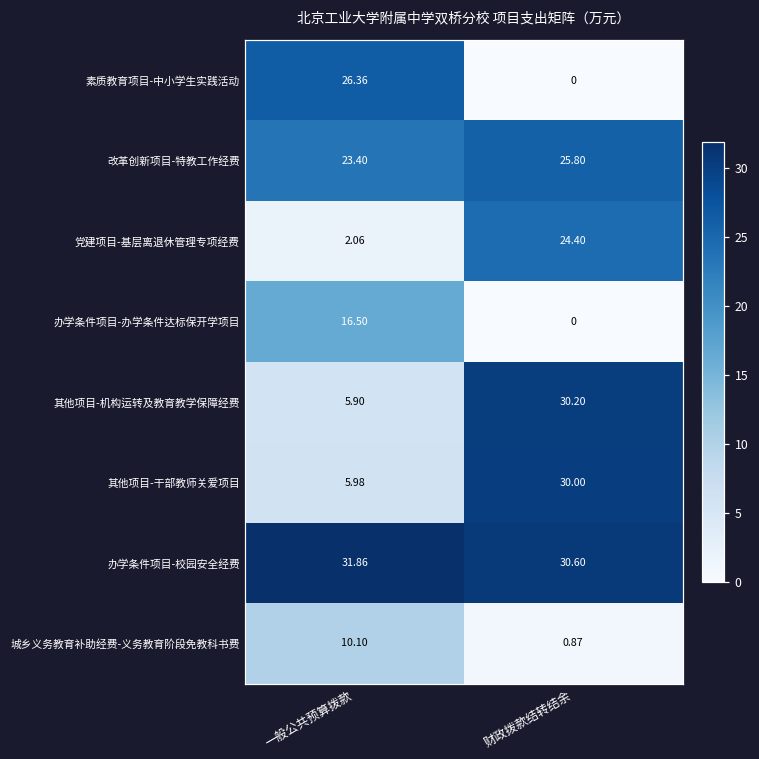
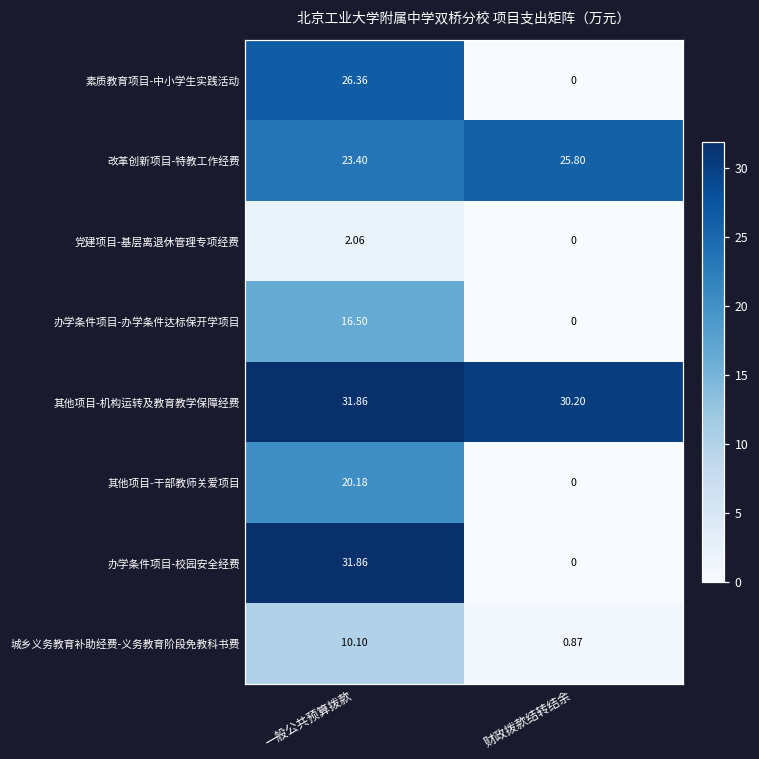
党建项目-基层离退休管理专项经费, 财政拨款结转结余: 24.40 -> 0
其他项目-机构运转及教育教学保障经费, 一般公共预算拨款: 5.90 -> 31.86
其他项目-干部教师关爱项目, 一般公共预算拨款: 5.98 -> 20.18
其他项目-干部教师关爱项目, 财政拨款结转结余: 30.00 -> 0
办学条件项目-校园安全经费, 财政拨款结转结余: 30.60 -> 0
